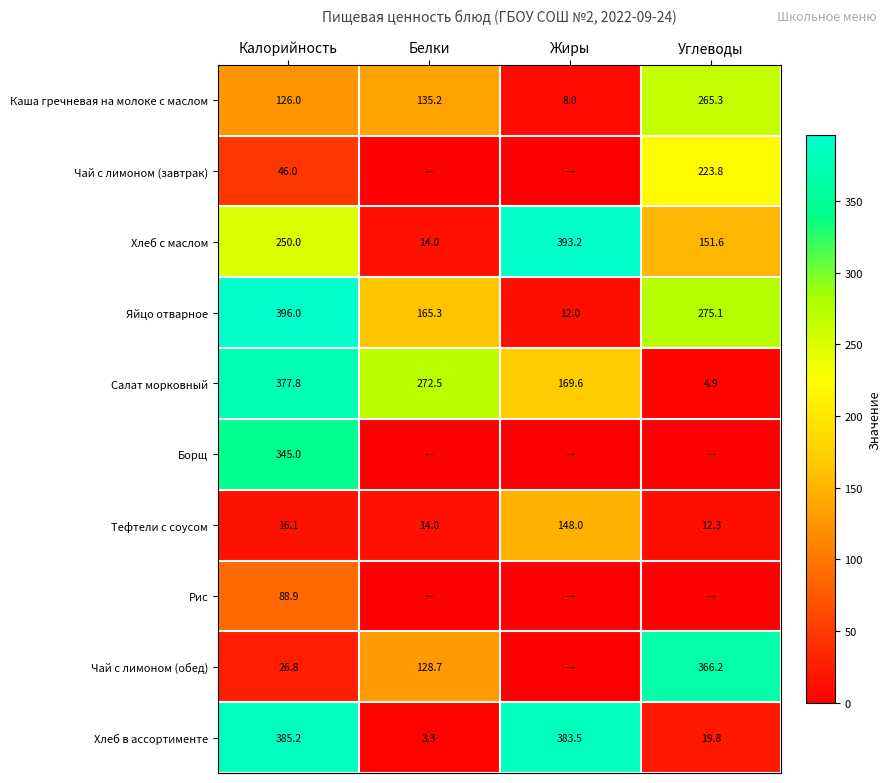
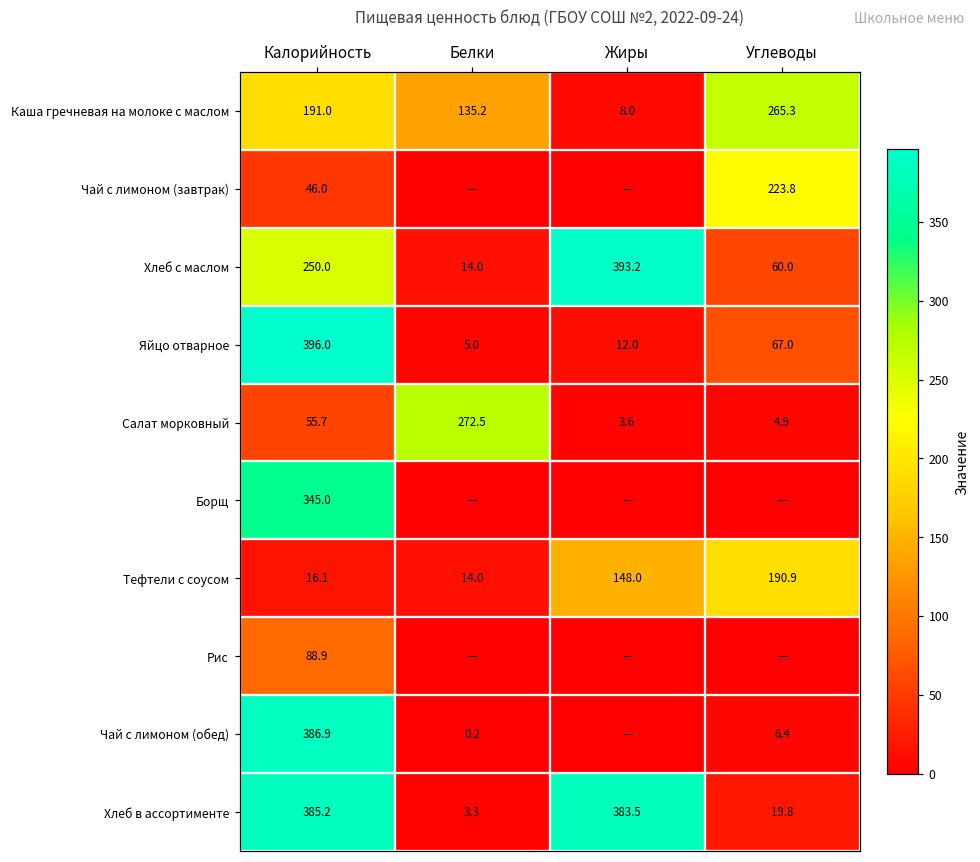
Каша гречневая на молоке с маслом, Калорийность: 126.0 -> 191.0
Хлеб с маслом, Углеводы: 151.6 -> 60.0
Яйцо отварное, Белки: 165.3 -> 5.0
Яйцо отварное, Углеводы: 275.1 -> 67.0
Салат морковный, Калорийность: 377.8 -> 55.7
Салат морковный, Жиры: 169.6 -> 3.6
Тефтели с соусом, Углеводы: 12.3 -> 190.9
Чай с лимоном (обед), Калорийность: 26.8 -> 386.9
Чай с лимоном (обед), Белки: 128.7 -> 0.2
Чай с лимоном (обед), Углеводы: 366.2 -> 6.4
